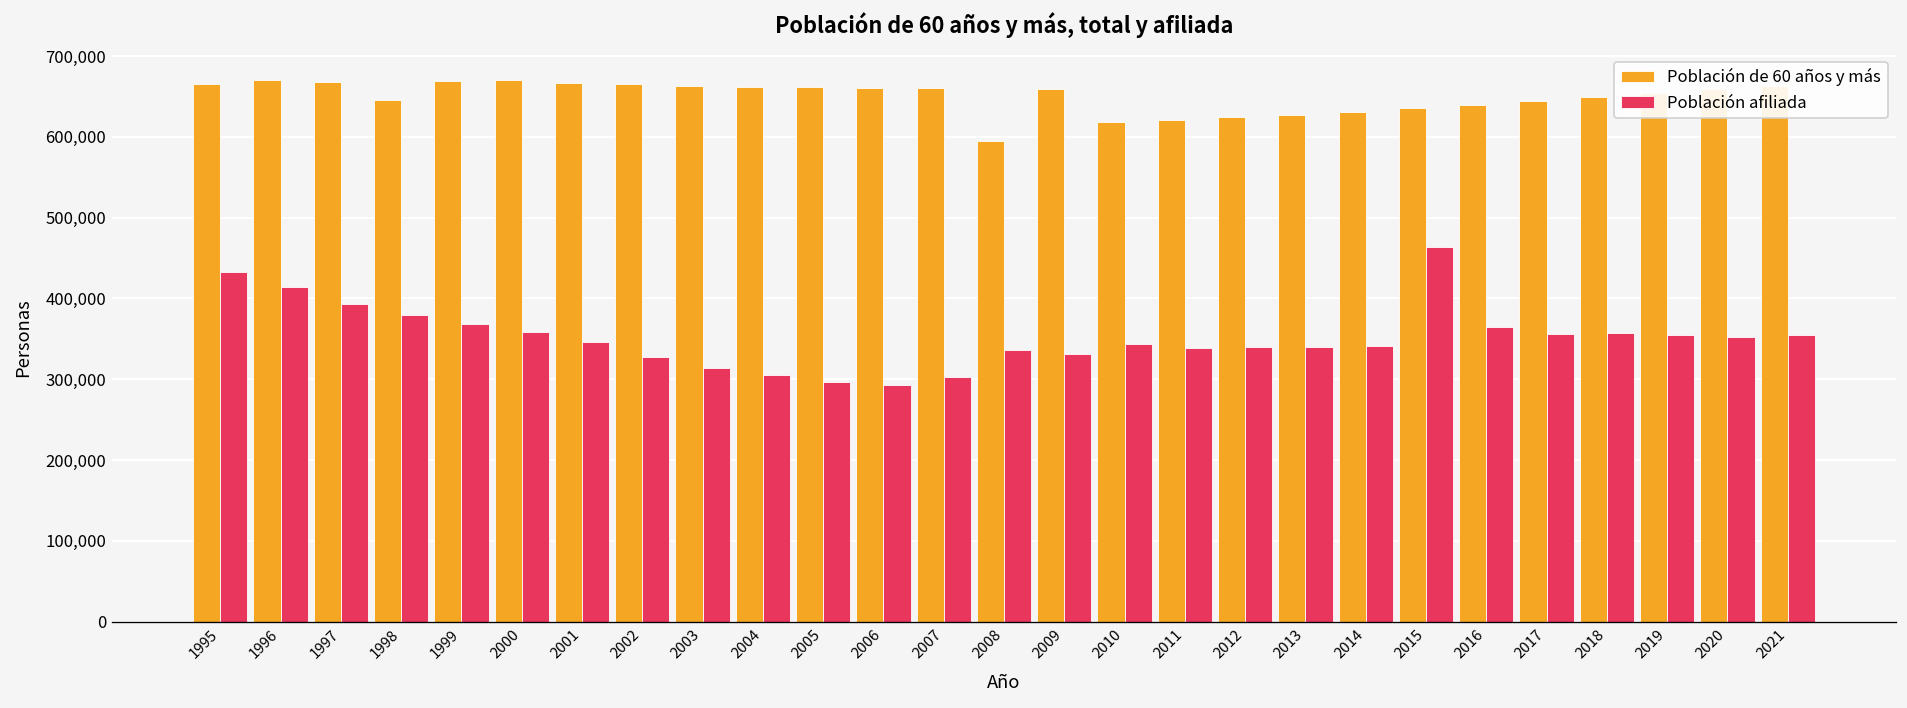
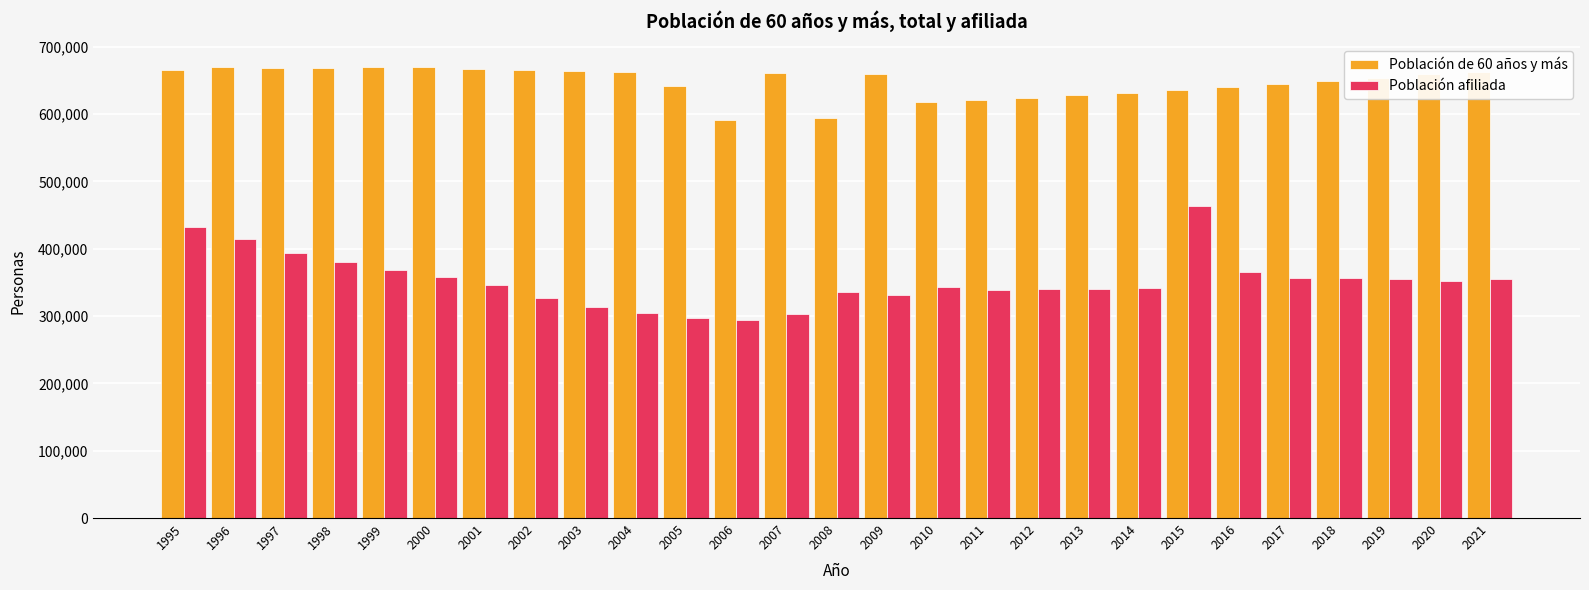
Población de 60 años y más, 1998: 650,000 -> 670,000
Población de 60 años y más, 2005: 660,000 -> 640,000
Población de 60 años y más, 2006: 660,000 -> 590,000
